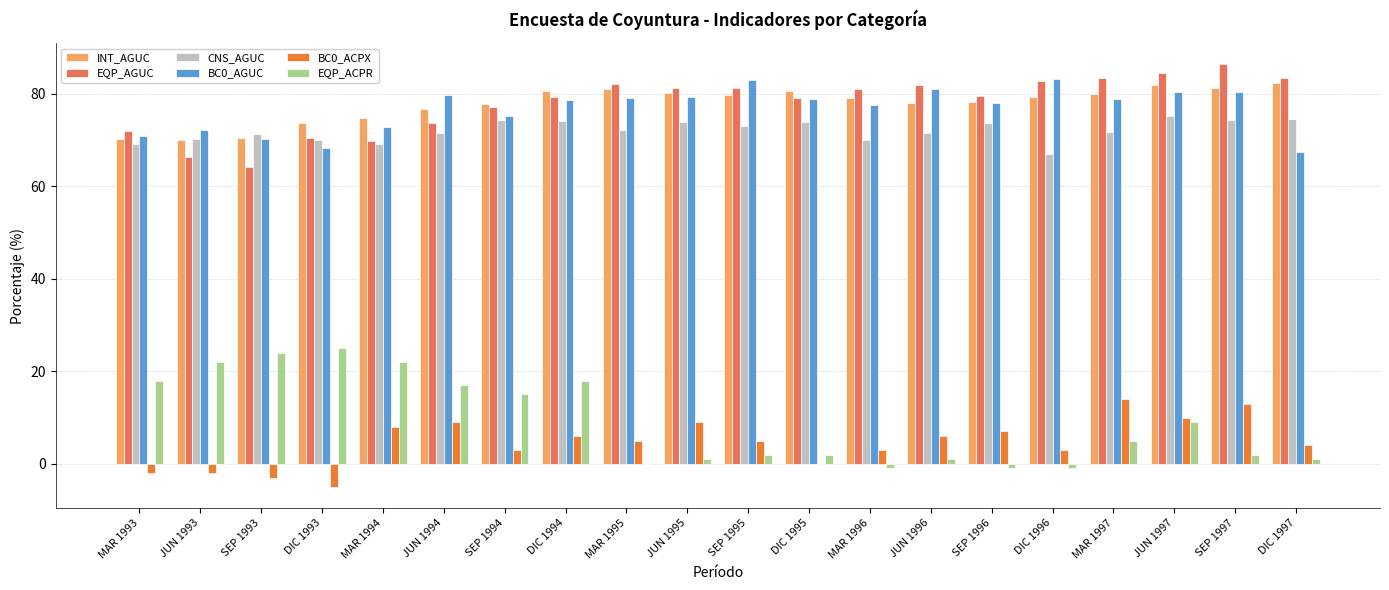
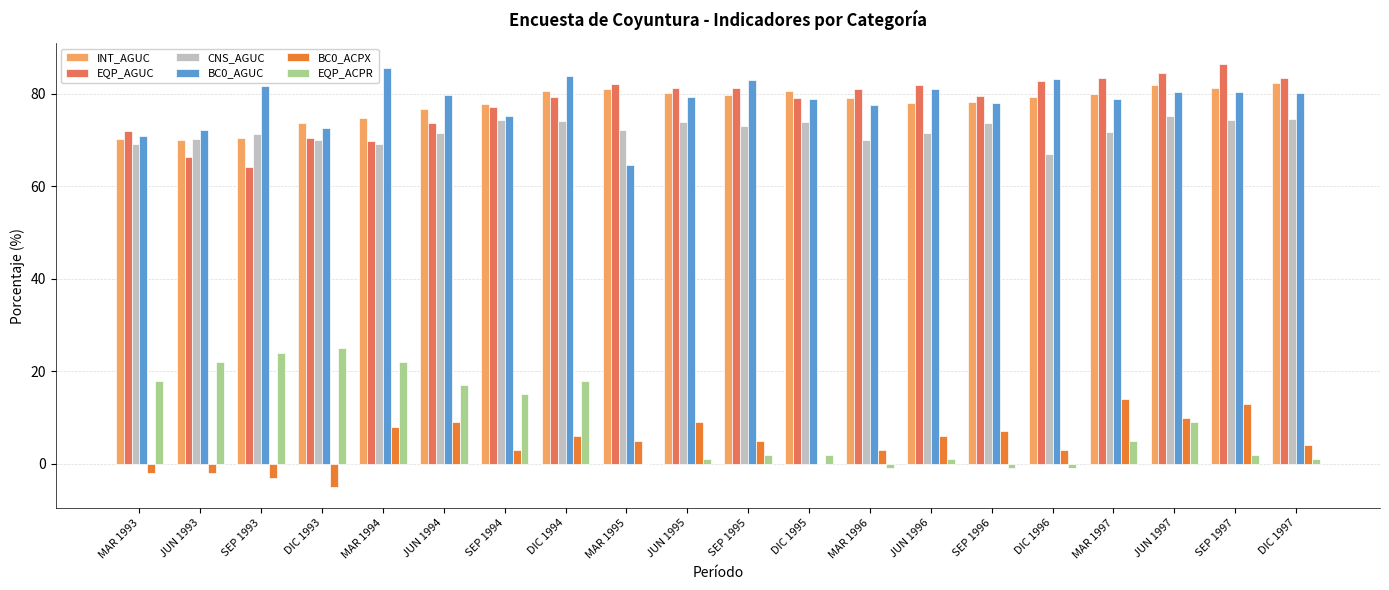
BC0_AGUC, SEP 1993: 70 -> 82
BC0_AGUC, DIC 1993: 68 -> 73
BC0_AGUC, MAR 1994: 73 -> 86
BC0_AGUC, DIC 1994: 79 -> 84
BC0_AGUC, MAR 1995: 79 -> 65
BC0_AGUC, DIC 1997: 67 -> 80
